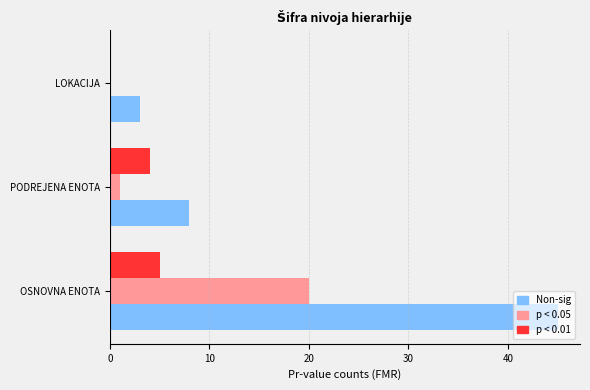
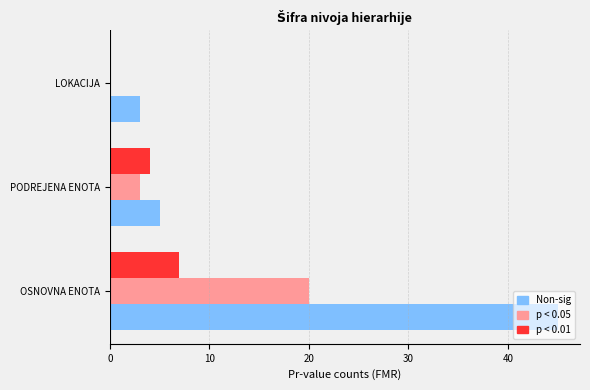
p < 0.05, PODREJENA ENOTA: 1 -> 3
Non-sig, PODREJENA ENOTA: 8 -> 5
p < 0.01, OSNOVNA ENOTA: 5 -> 7
